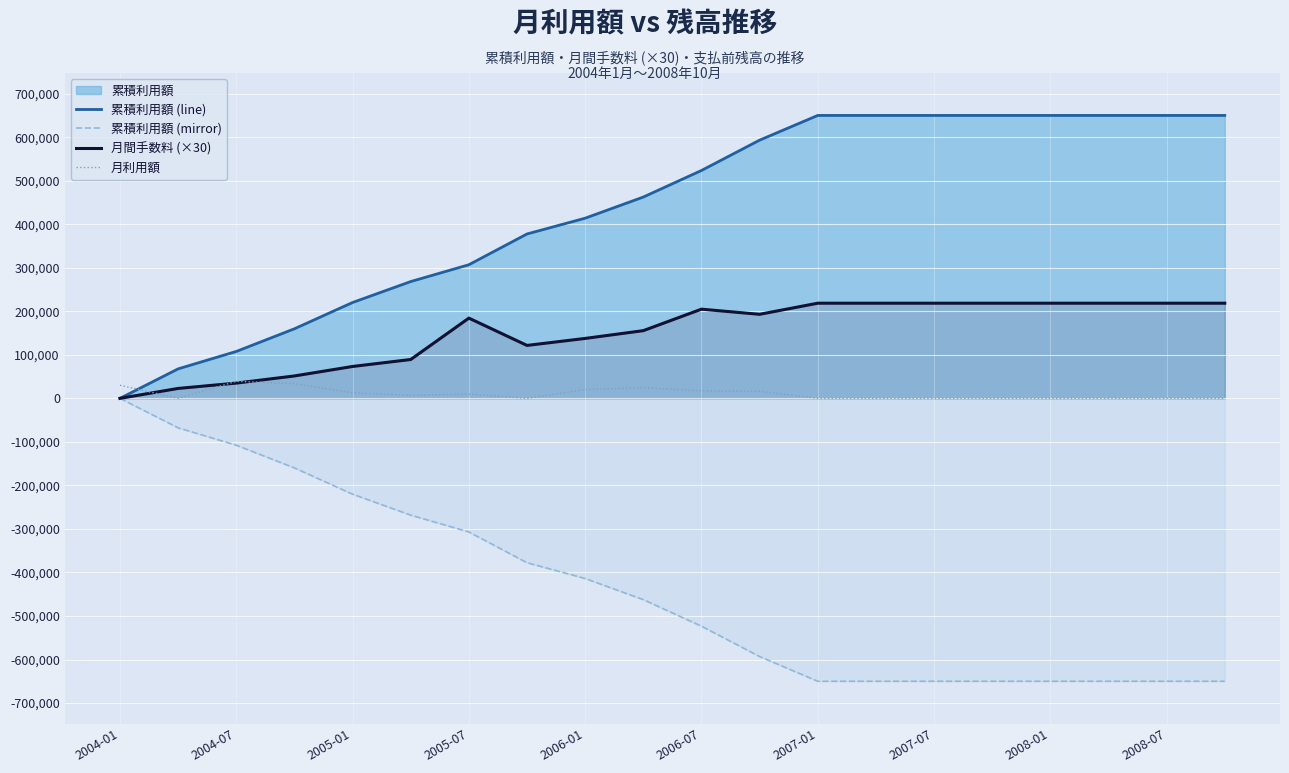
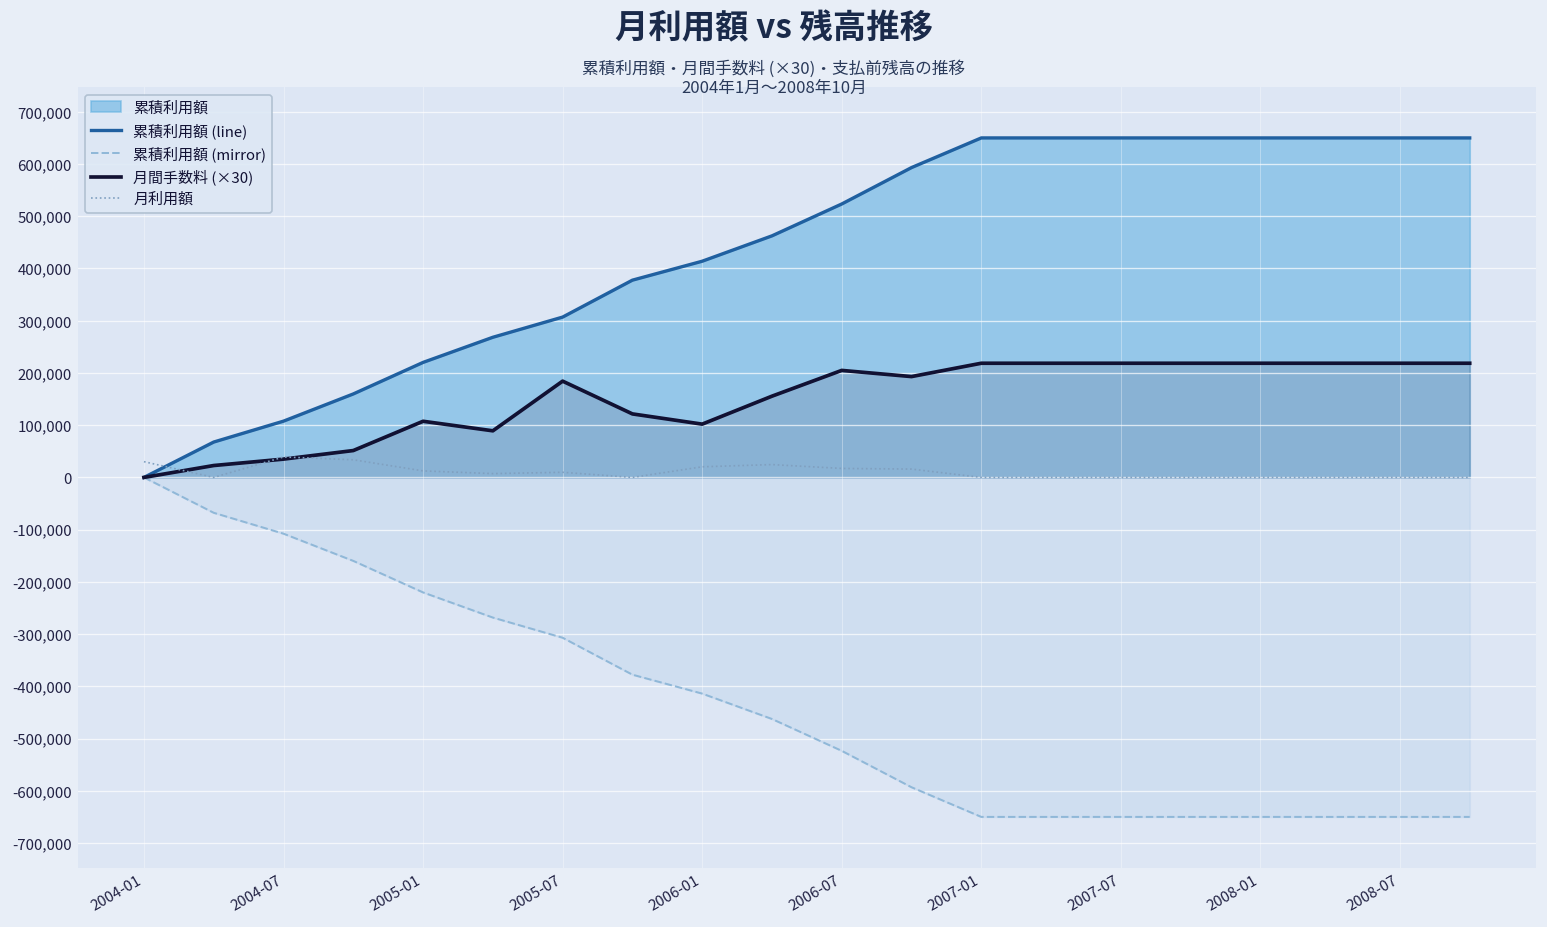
月間手数料 (×30), 2005-01: 70,000 -> 110,000
月間手数料 (×30), 2006-01: 140,000 -> 100,000
